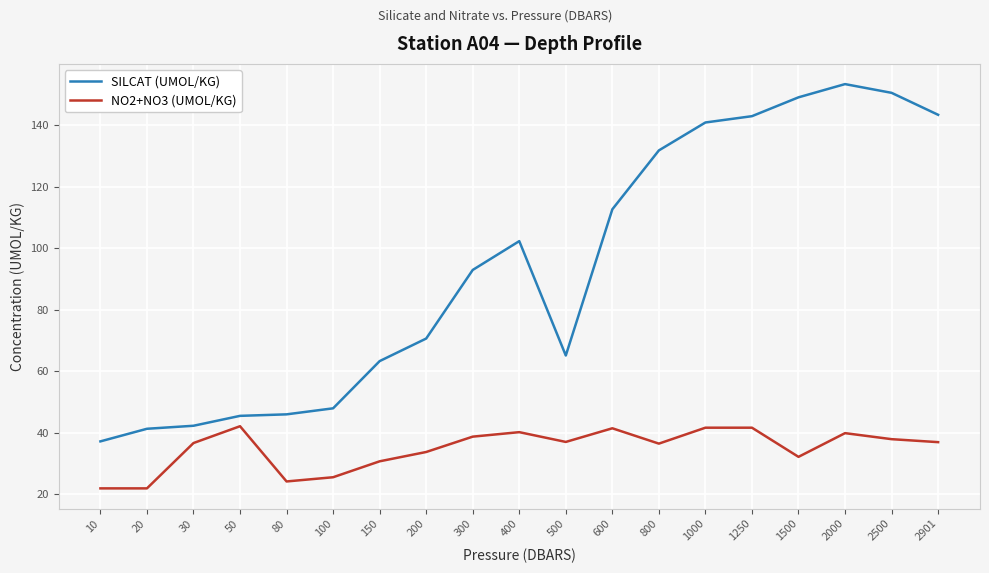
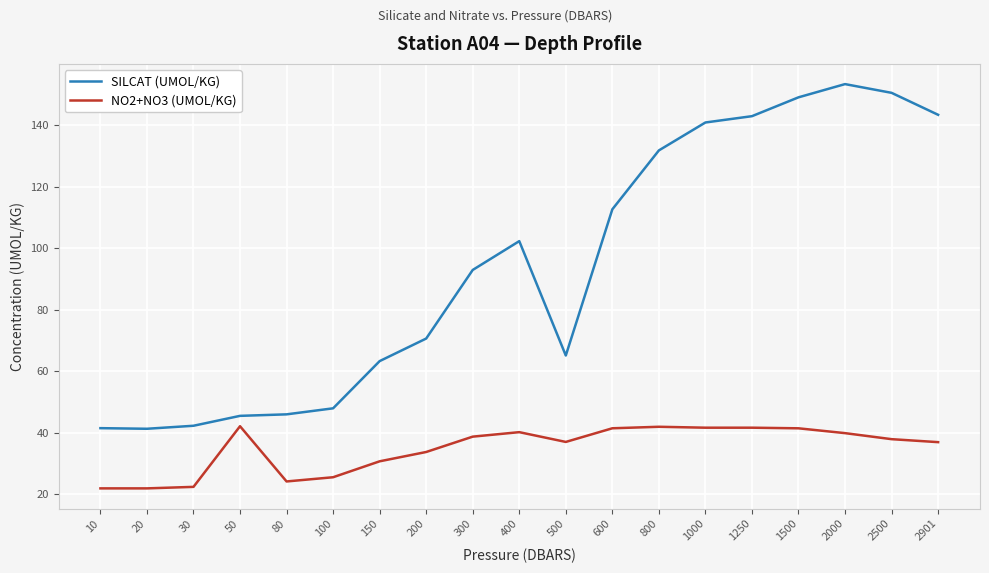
SILCAT (UMOL/KG), 10: 37 -> 42
NO2+NO3 (UMOL/KG), 30: 37 -> 22
NO2+NO3 (UMOL/KG), 800: 36 -> 42
NO2+NO3 (UMOL/KG), 1500: 32 -> 41
